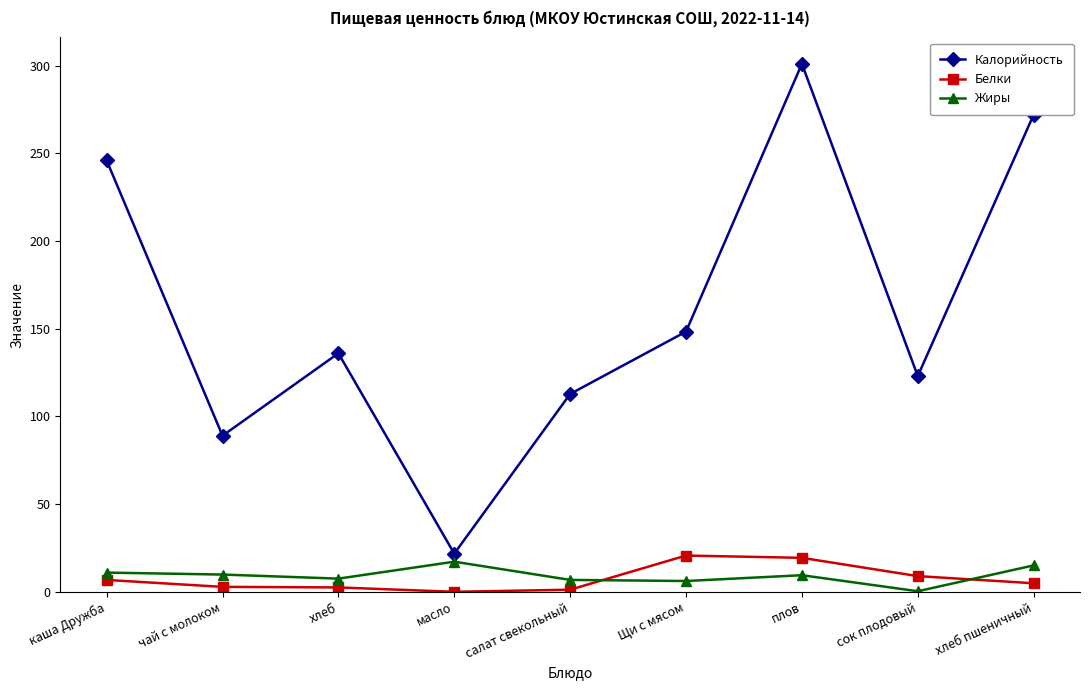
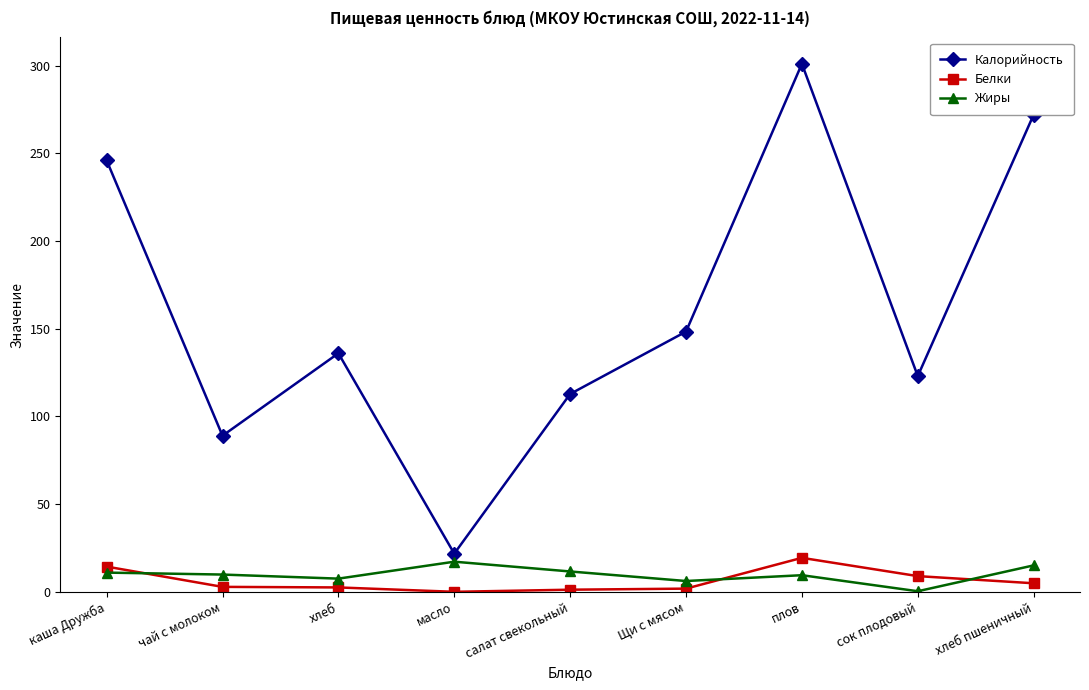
Белки, каша Дружба: 7 -> 14
Жиры, салат свекольный: 7 -> 12
Белки, Щи с мясом: 21 -> 2
